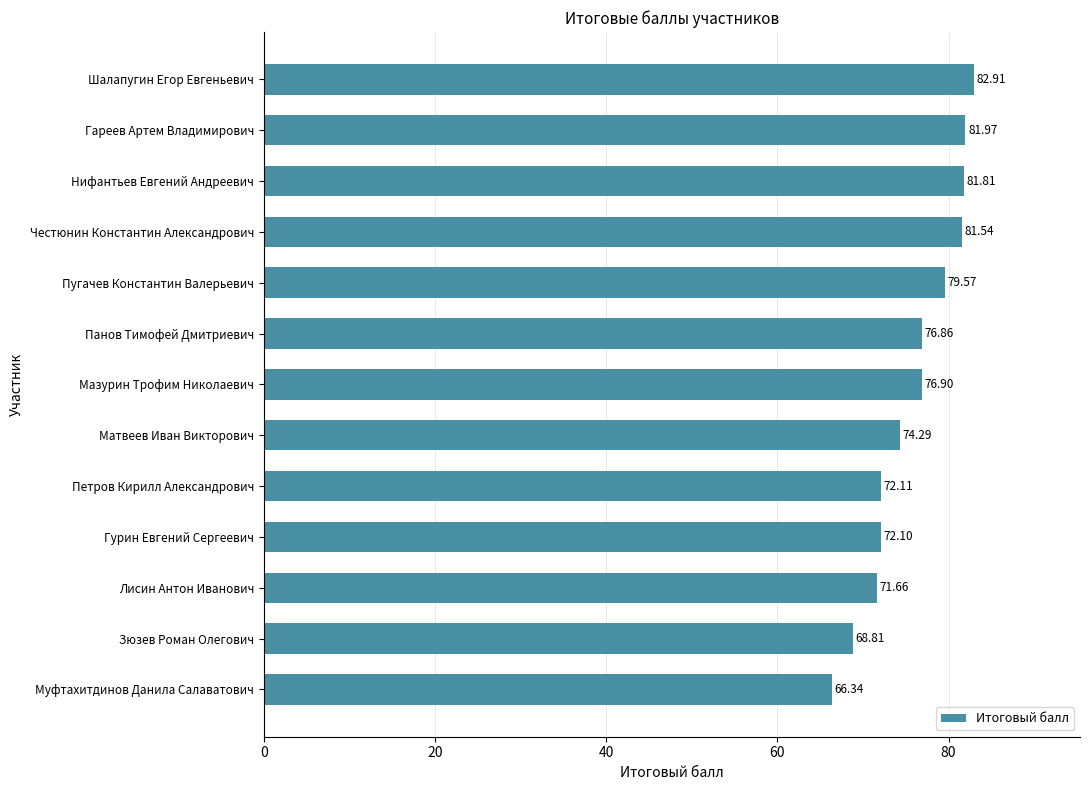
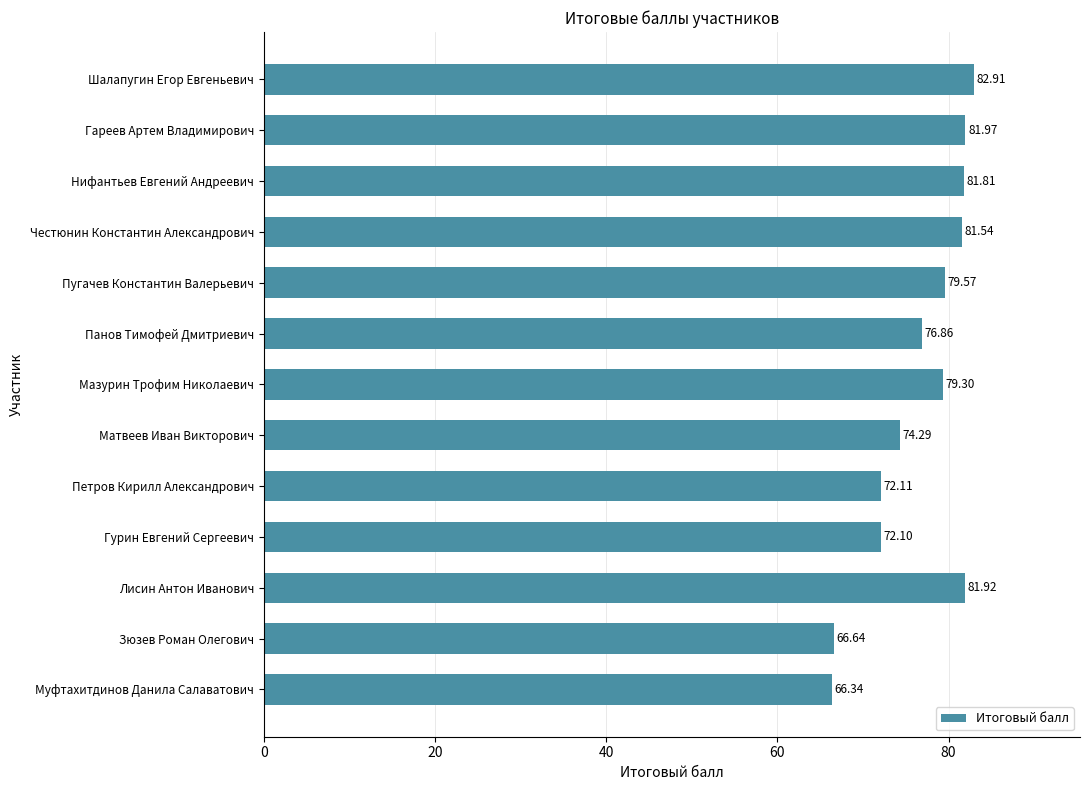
Мазурин Трофим Николаевич: 76.90 -> 79.30
Лисин Антон Иванович: 71.66 -> 81.92
Зюзев Роман Олегович: 68.81 -> 66.64
